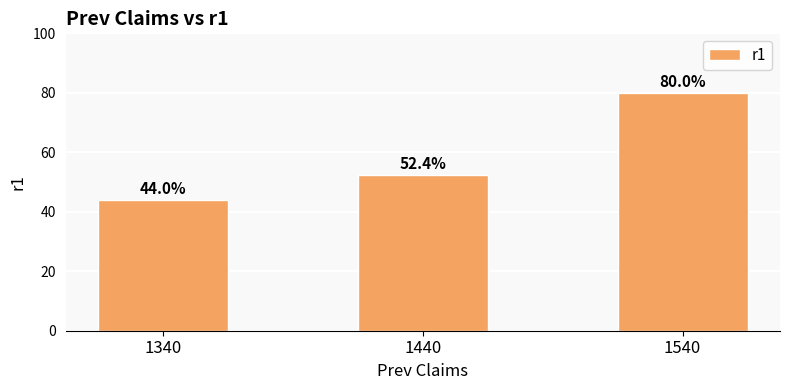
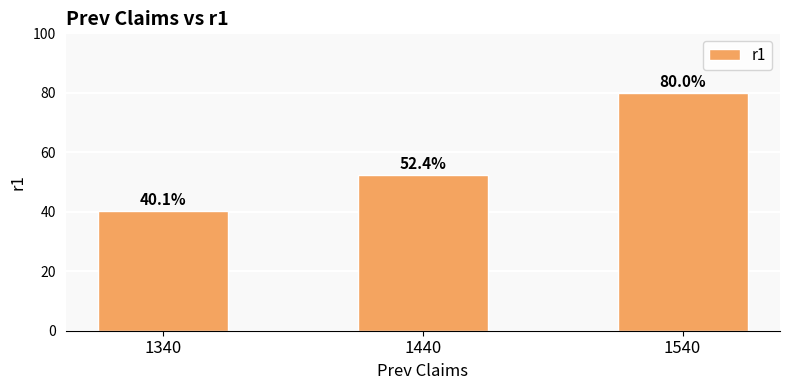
1340: 44.0% -> 40.1%
